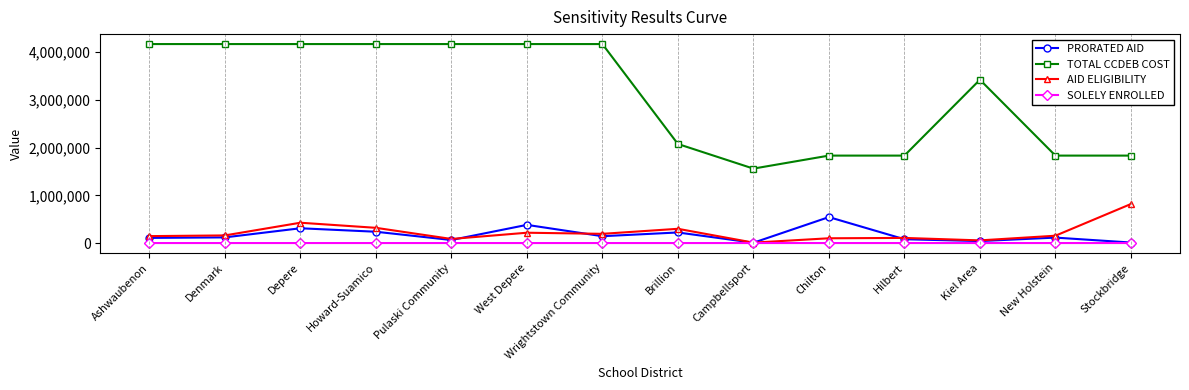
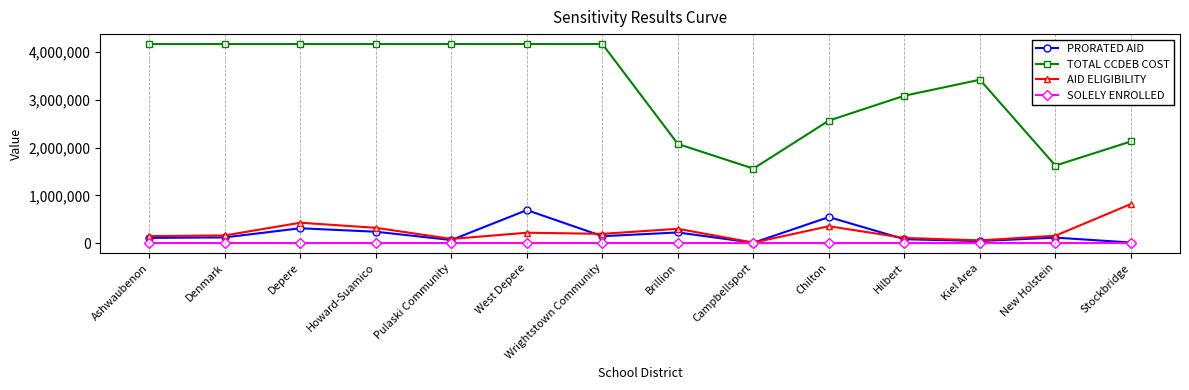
PRORATED AID, West Depere: 400,000 -> 700,000
TOTAL CCDEB COST, Chilton: 1,800,000 -> 2,600,000
AID ELIGIBILITY, Chilton: 100,000 -> 400,000
TOTAL CCDEB COST, Hilbert: 1,800,000 -> 3,100,000
TOTAL CCDEB COST, New Holstein: 1,800,000 -> 1,600,000
TOTAL CCDEB COST, Stockbridge: 1,800,000 -> 2,100,000
